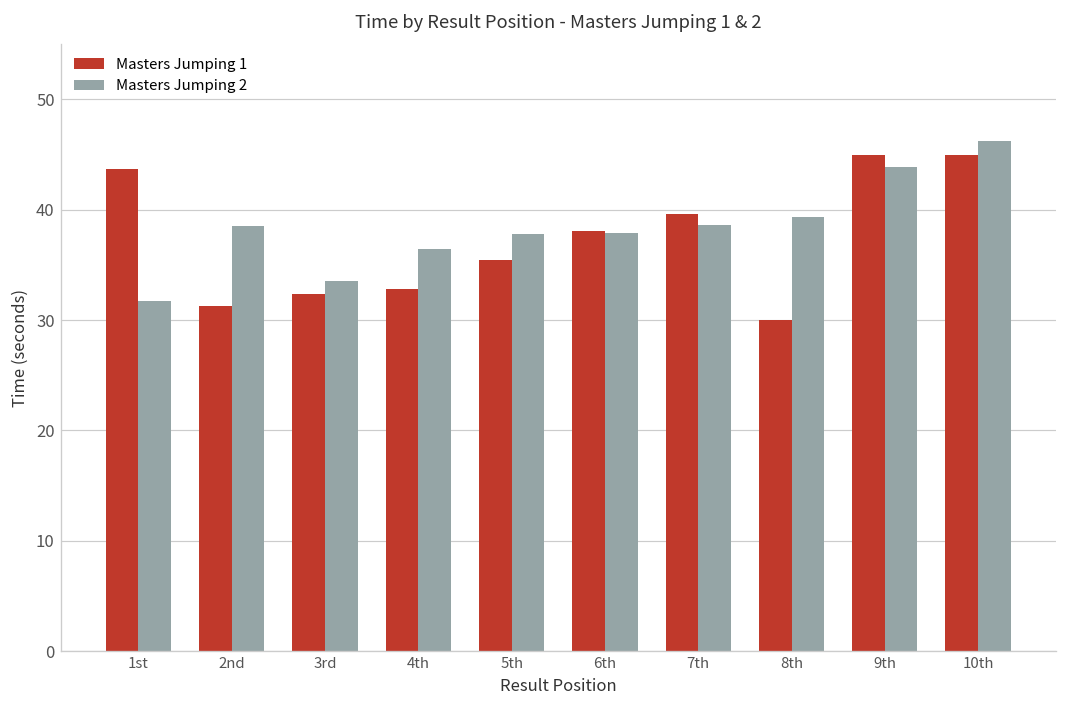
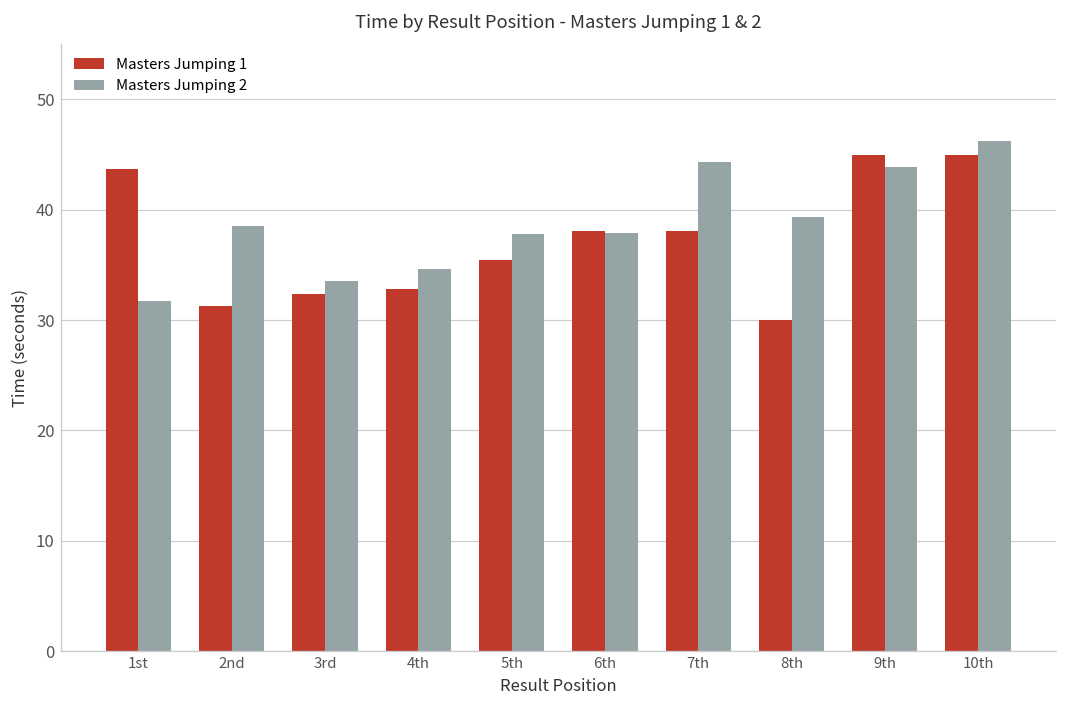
Masters Jumping 2, 4th: 36 -> 35
Masters Jumping 1, 7th: 40 -> 38
Masters Jumping 2, 7th: 39 -> 44
